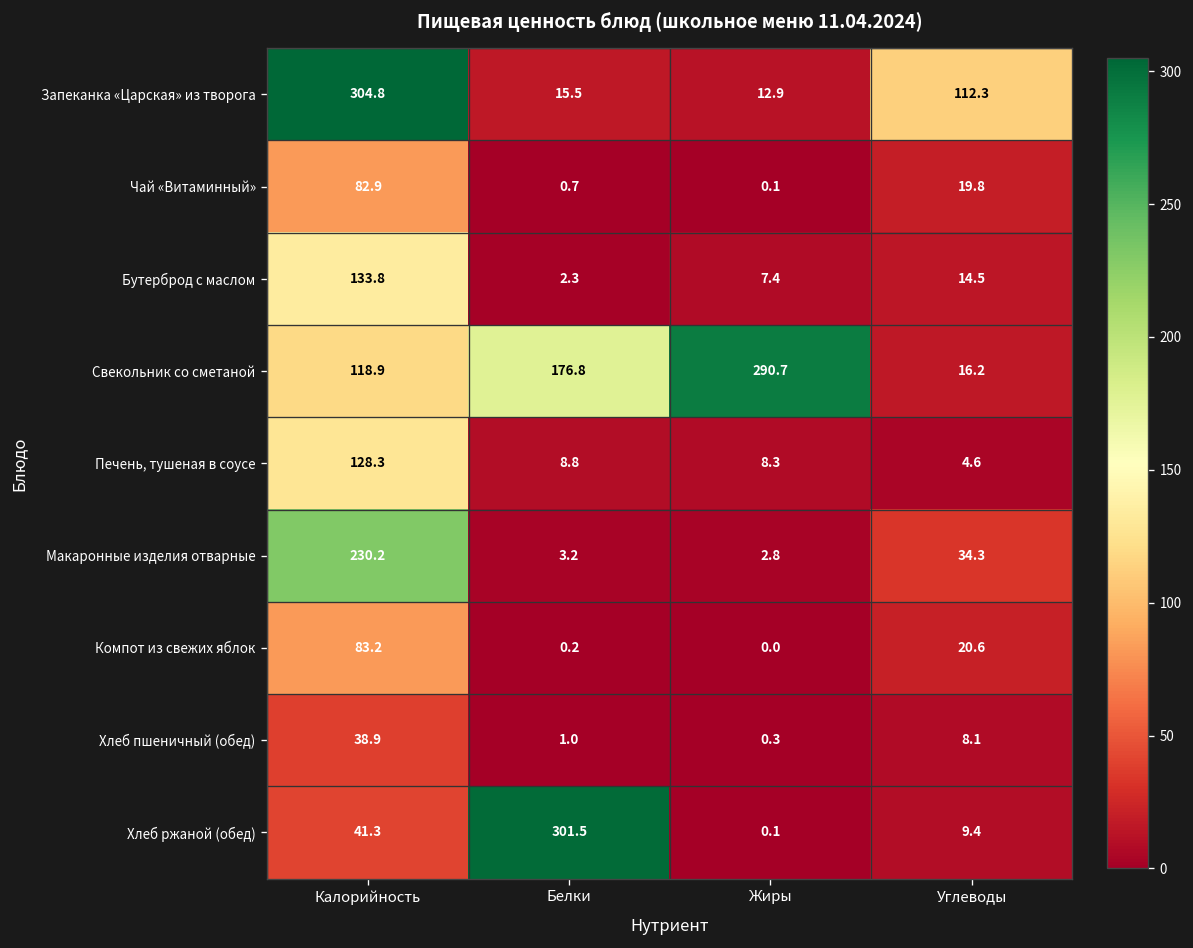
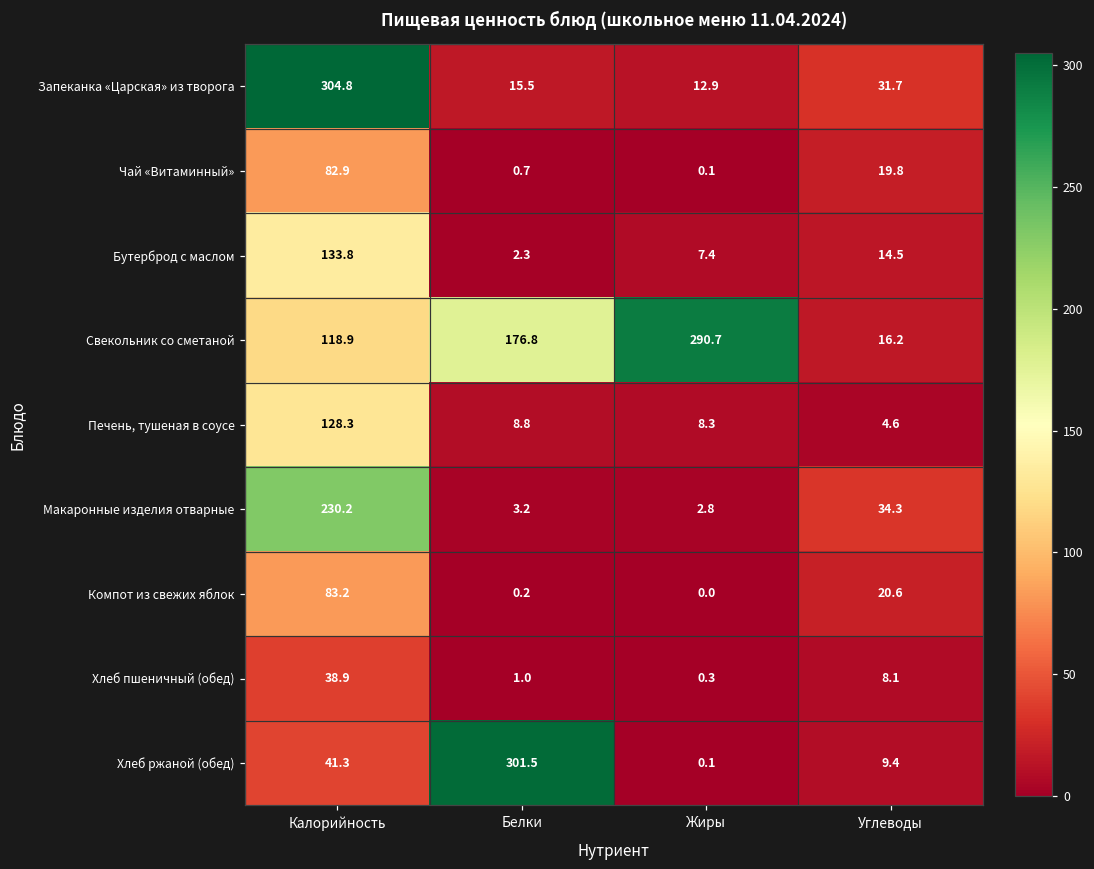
Запеканка «Царская» из творога, Углеводы: 112.3 -> 31.7
